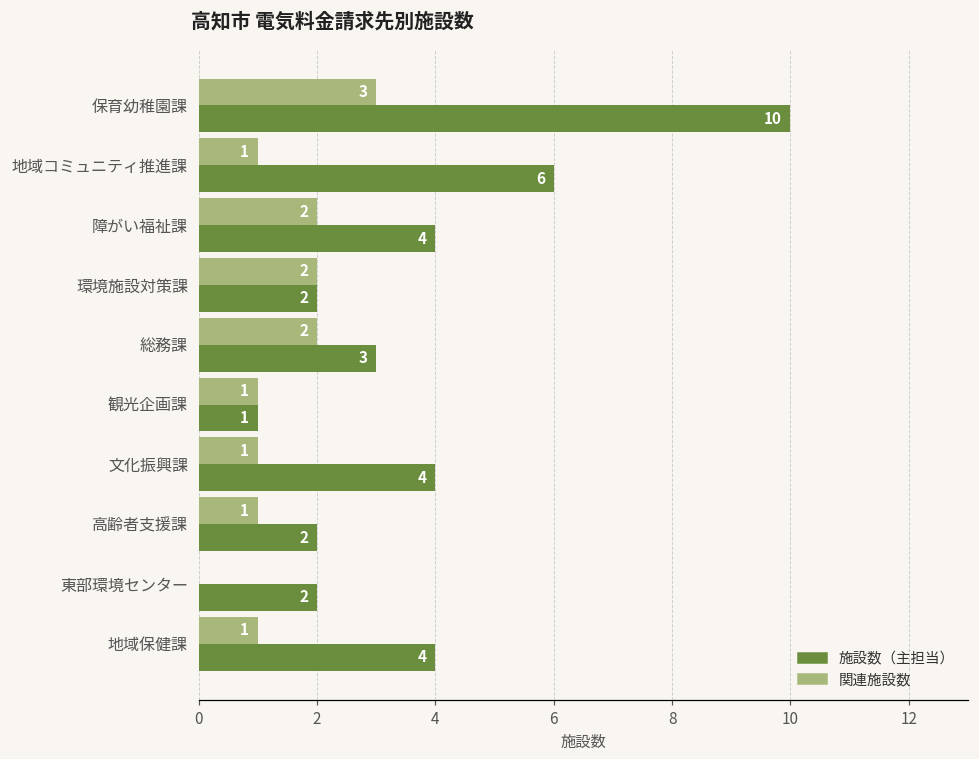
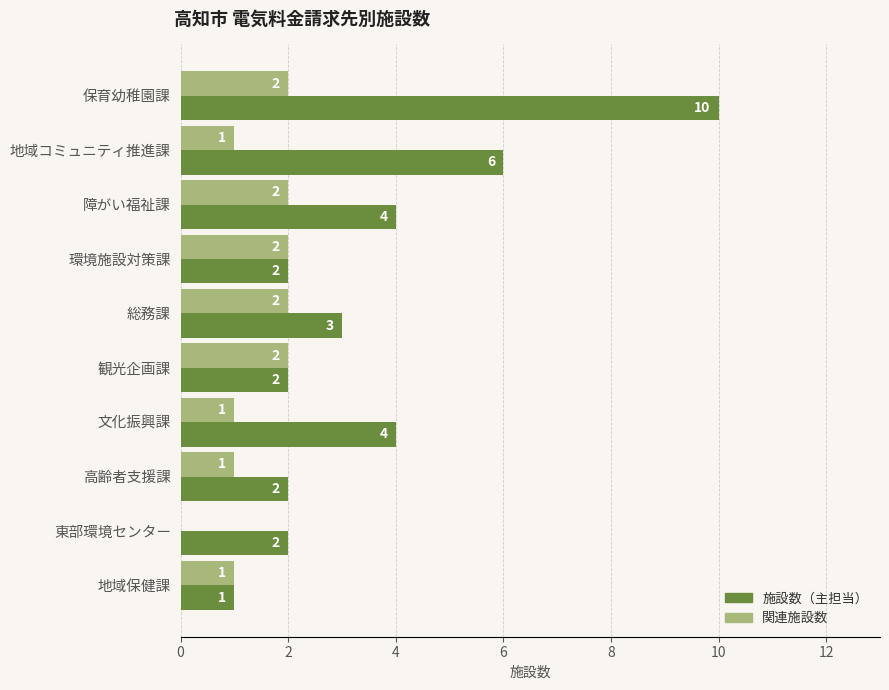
関連施設数, 保育幼稚園課: 3 -> 2
関連施設数, 観光企画課: 1 -> 2
施設数（主担当）, 観光企画課: 1 -> 2
施設数（主担当）, 地域保健課: 4 -> 1
